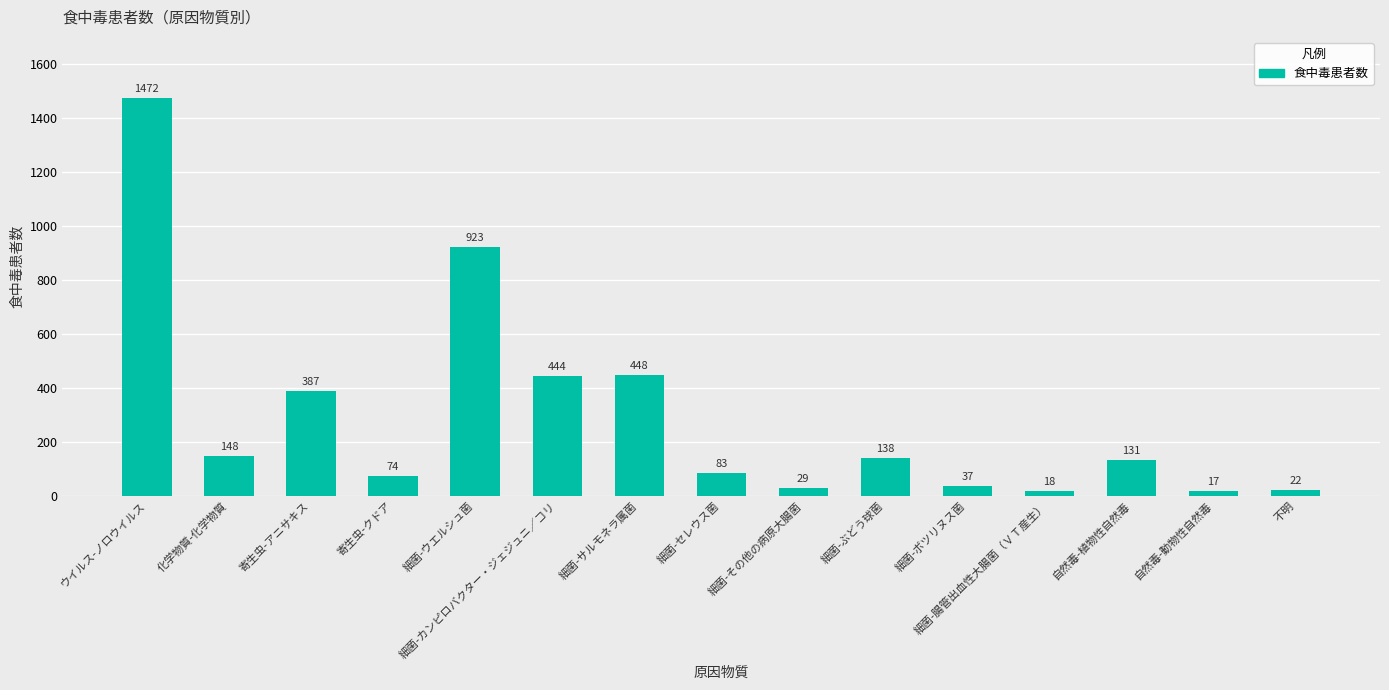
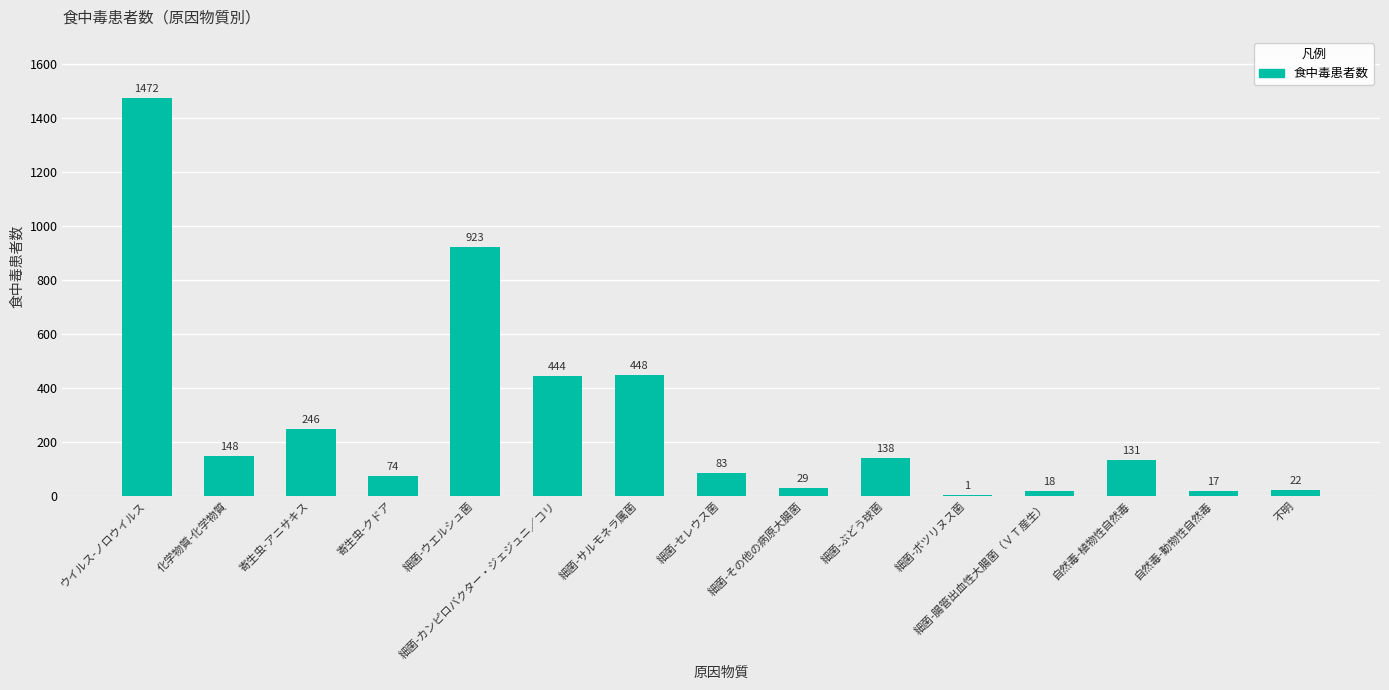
寄生虫-アニサキス: 387 -> 246
細菌-ボツリヌス菌: 37 -> 1
